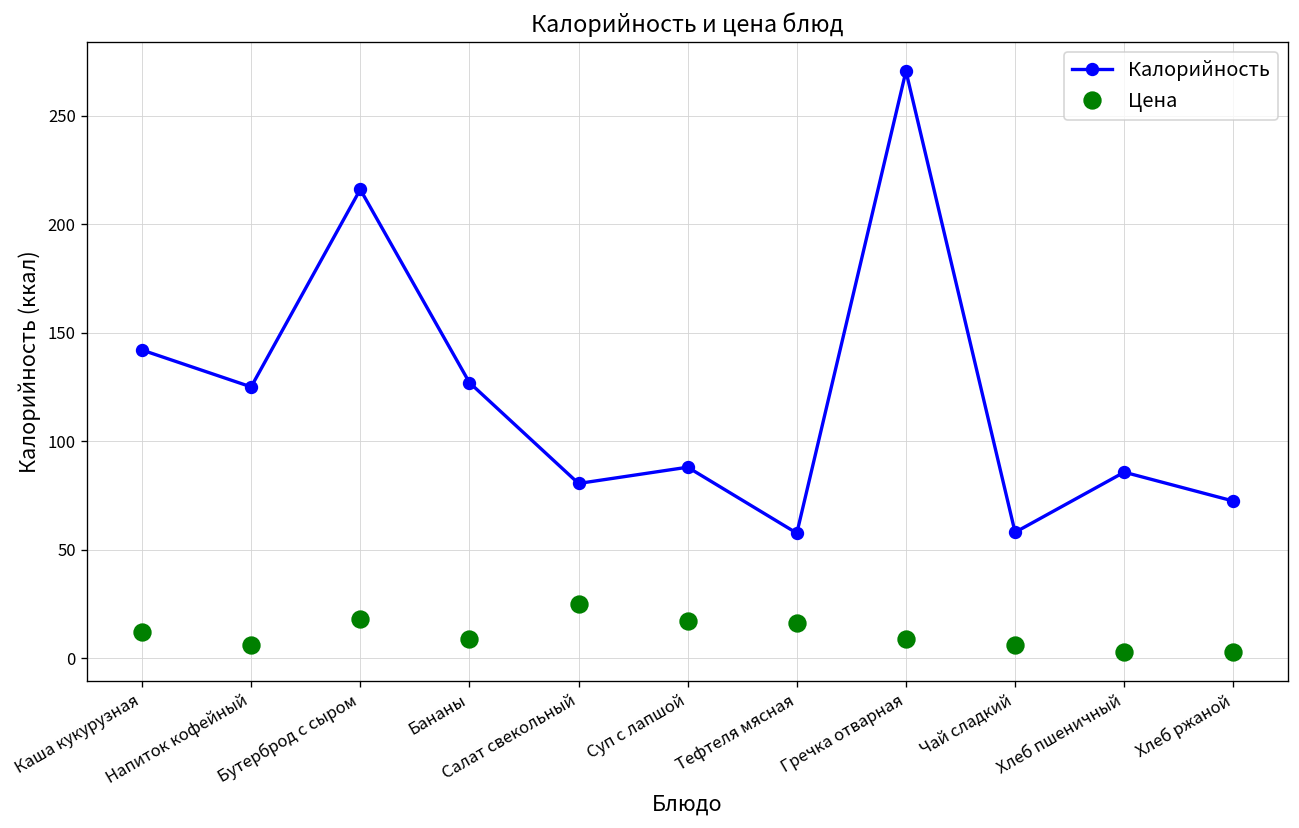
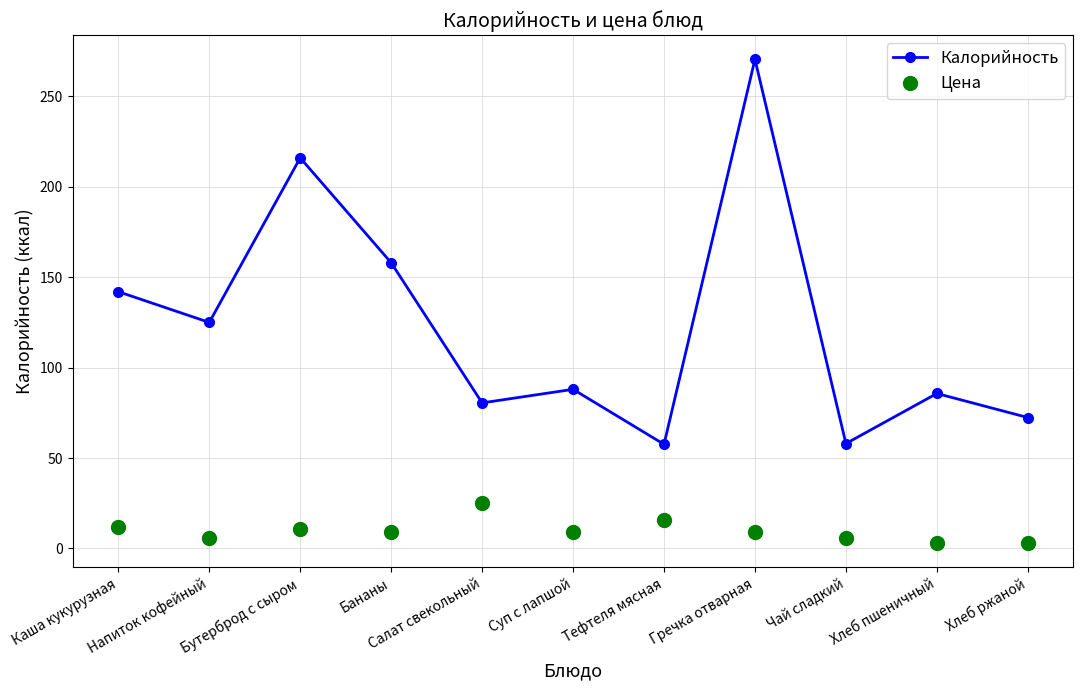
Цена, Бутерброд с сыром: 18 -> 11
Калорийность, Бананы: 127 -> 158
Цена, Суп с лапшой: 17 -> 9
